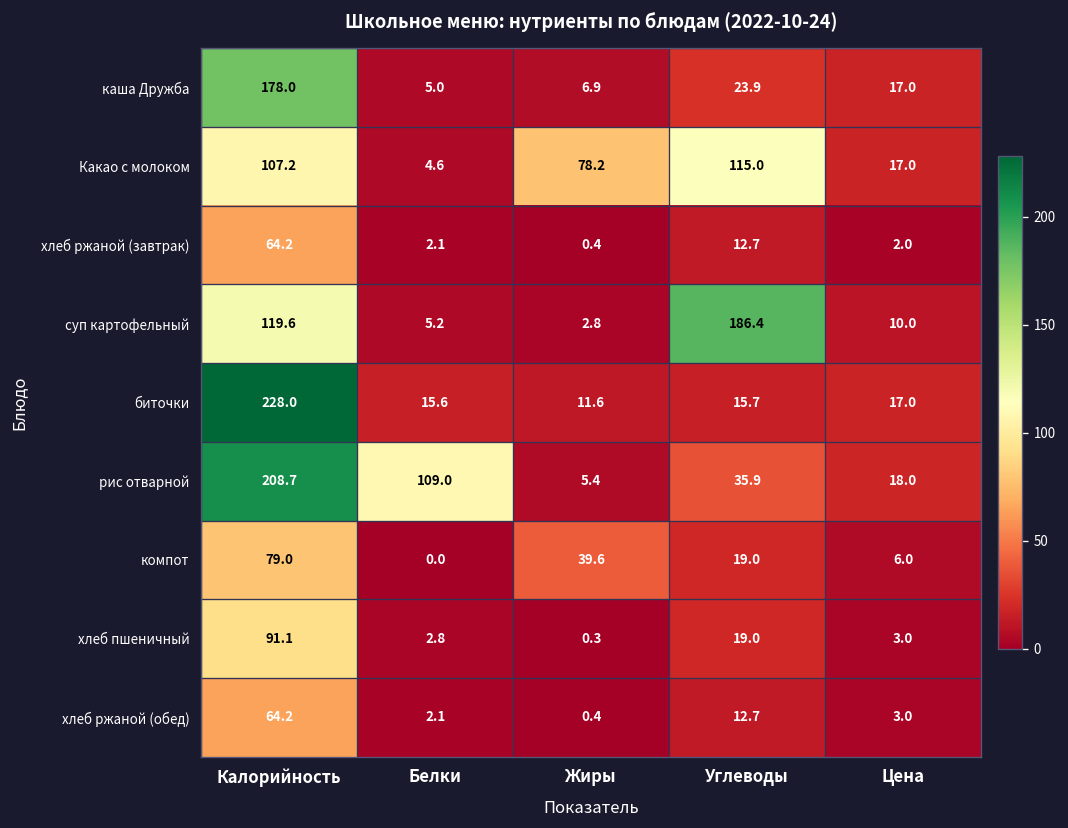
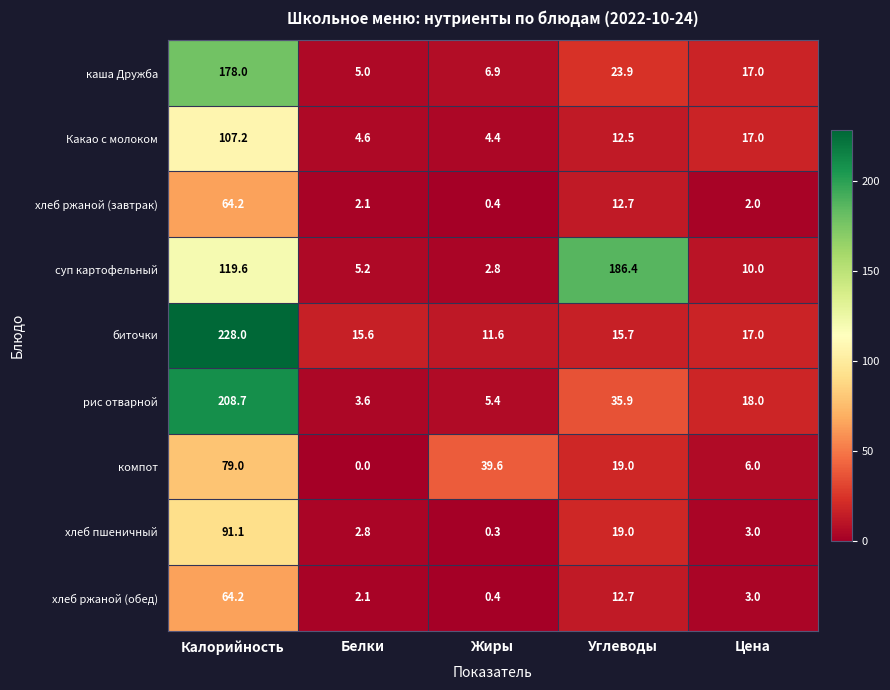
Какао с молоком, Жиры: 78.2 -> 4.4
Какао с молоком, Углеводы: 115.0 -> 12.5
рис отварной, Белки: 109.0 -> 3.6
